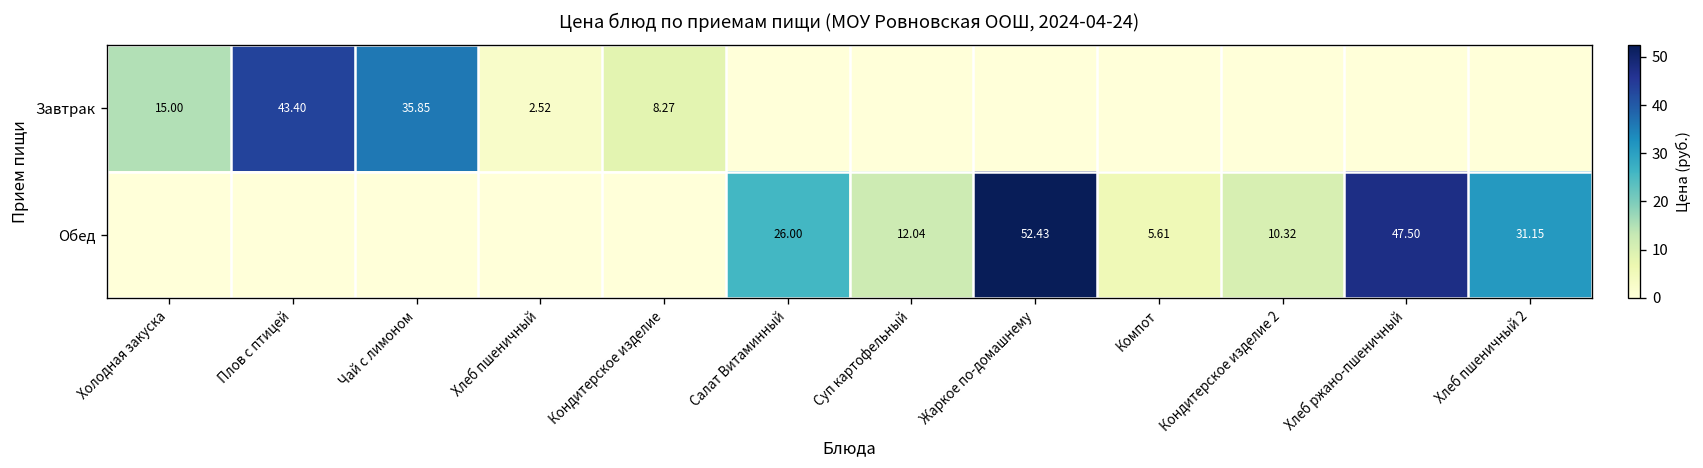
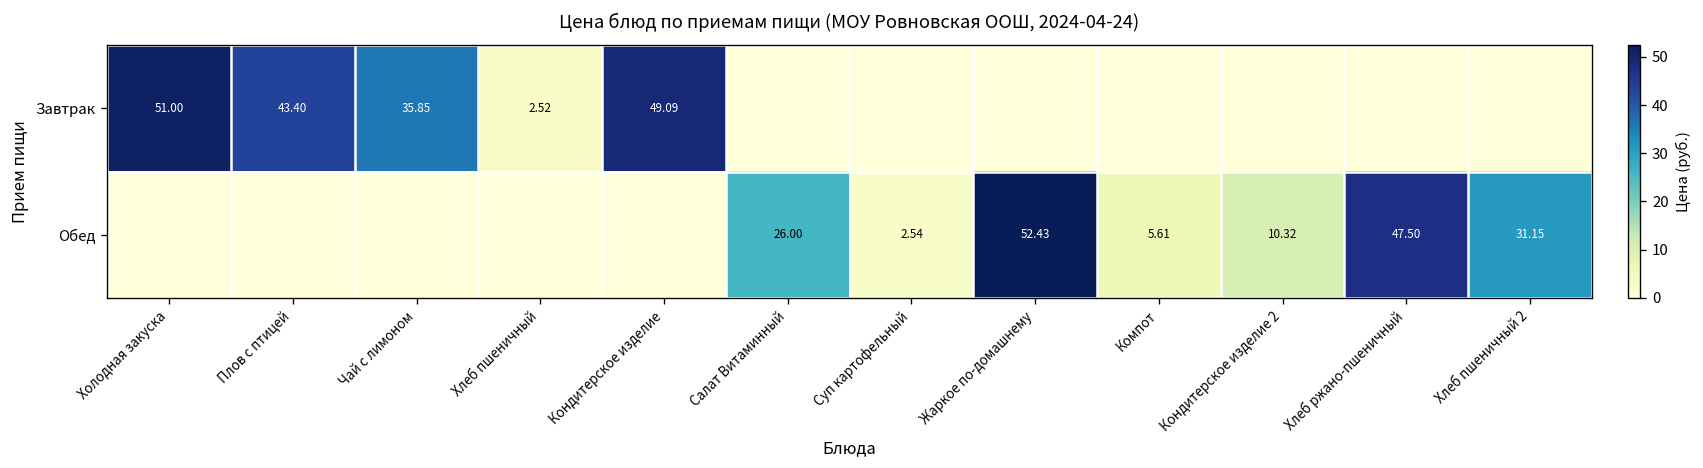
Завтрак, Холодная закуска: 15.00 -> 51.00
Завтрак, Кондитерское изделие: 8.27 -> 49.09
Обед, Суп картофельный: 12.04 -> 2.54
